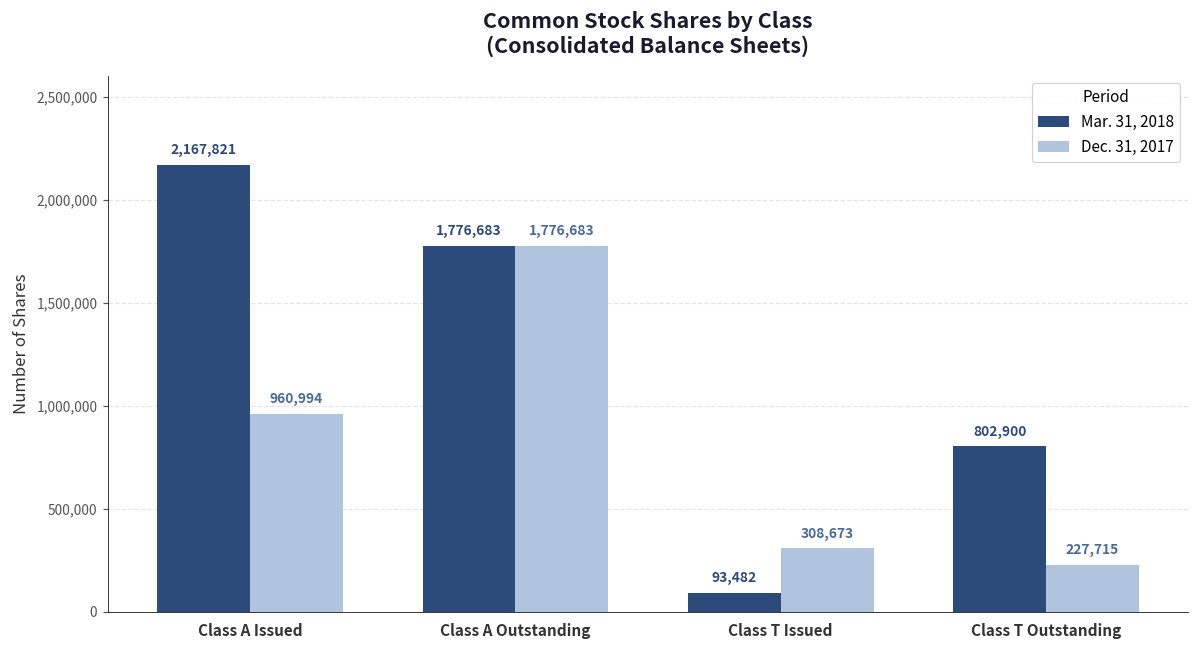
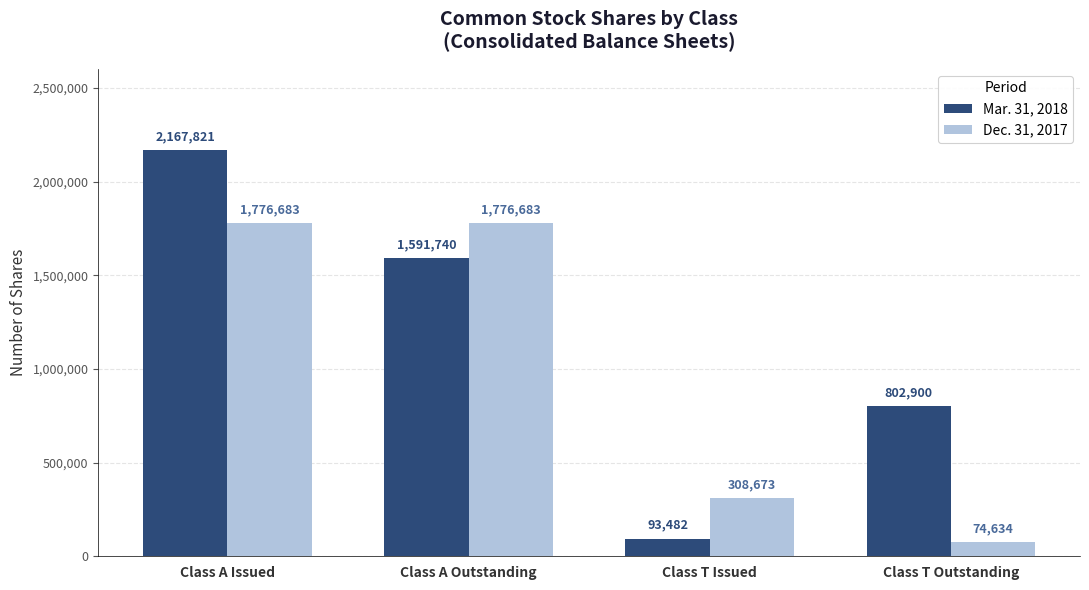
Dec. 31, 2017, Class A Issued: 960,994 -> 1,776,683
Mar. 31, 2018, Class A Outstanding: 1,776,683 -> 1,591,740
Dec. 31, 2017, Class T Outstanding: 227,715 -> 74,634
